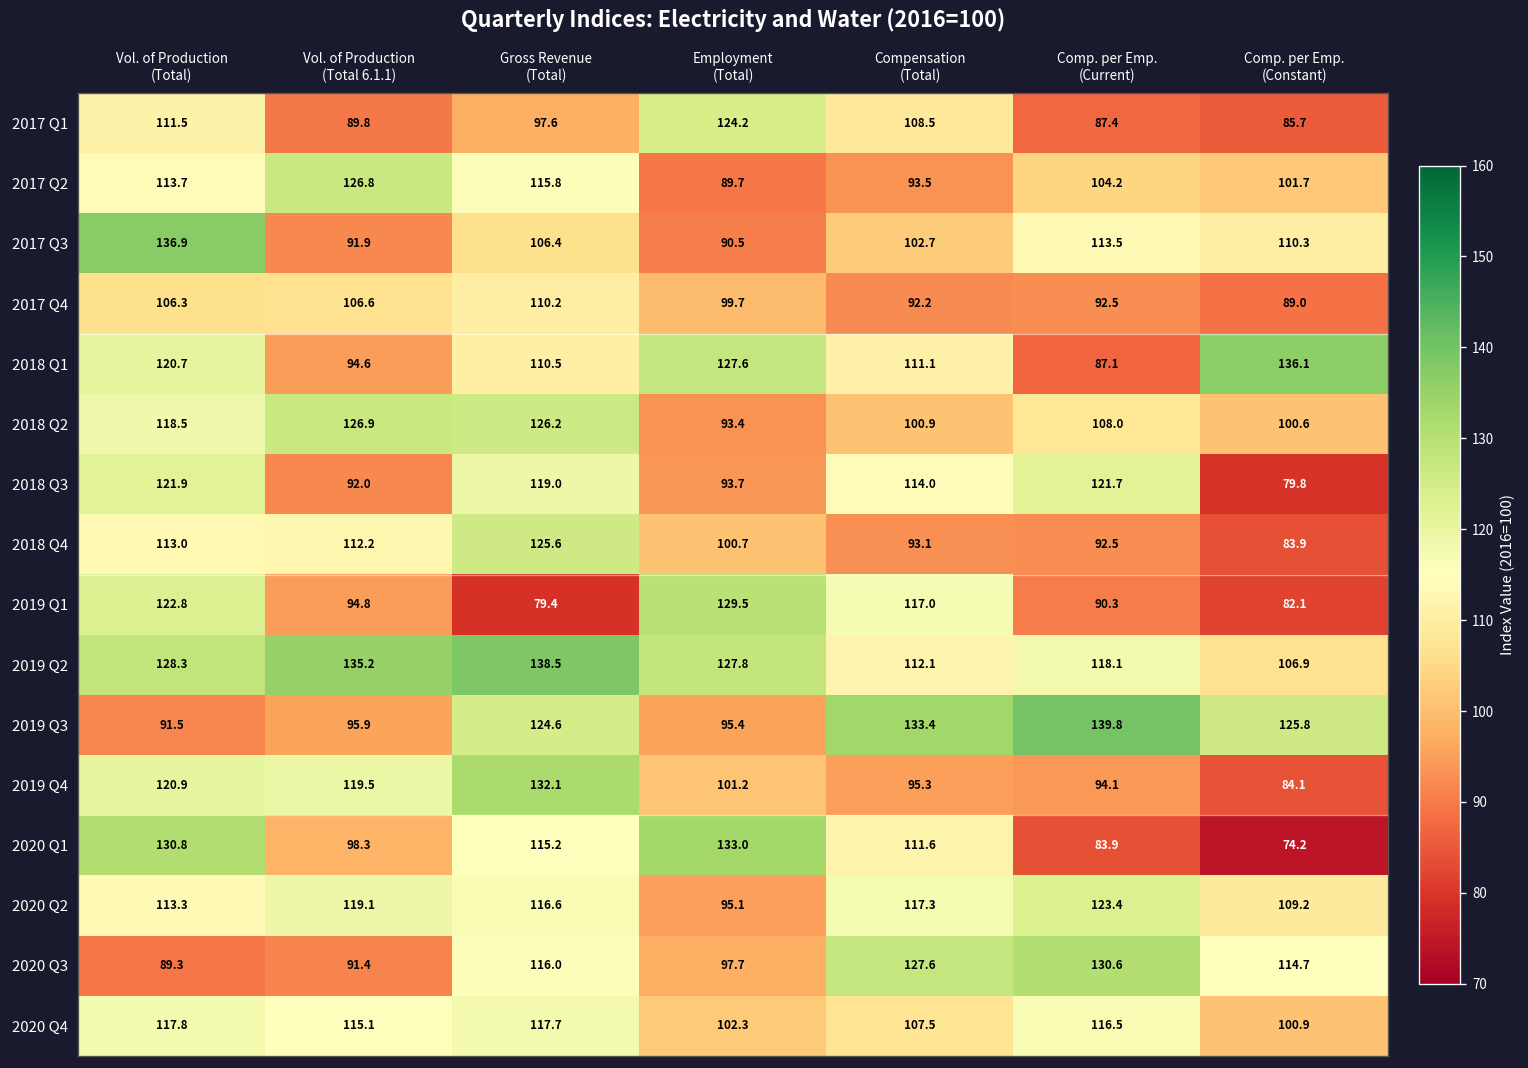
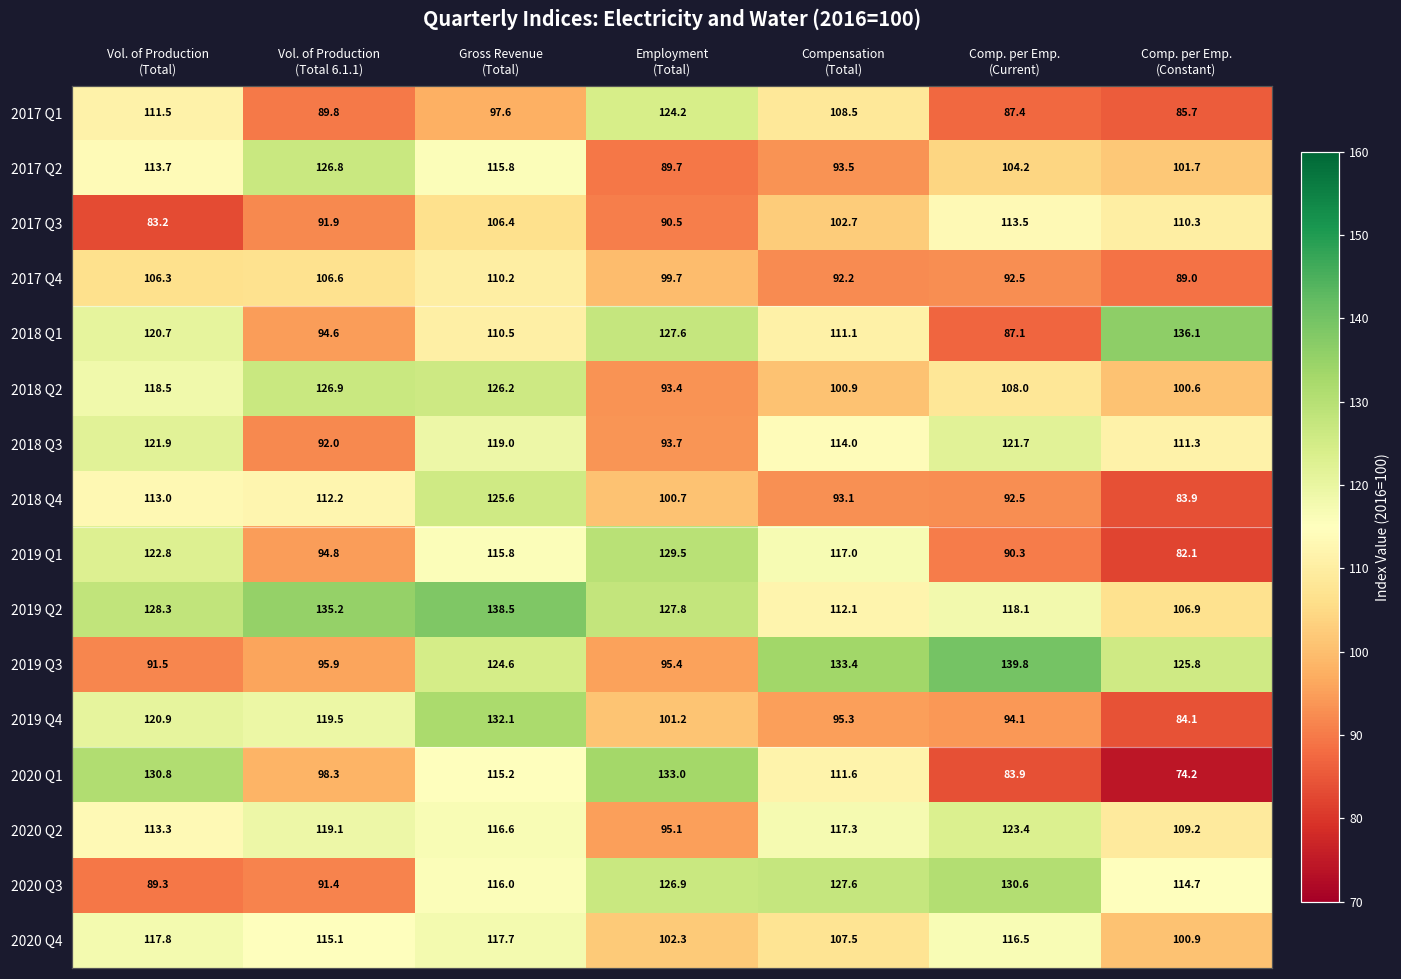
2017 Q3, Vol. of Production (Total): 136.9 -> 83.2
2018 Q3, Comp. per Emp. (Constant): 79.8 -> 111.3
2019 Q1, Gross Revenue (Total): 79.4 -> 115.8
2020 Q3, Employment (Total): 97.7 -> 126.9
